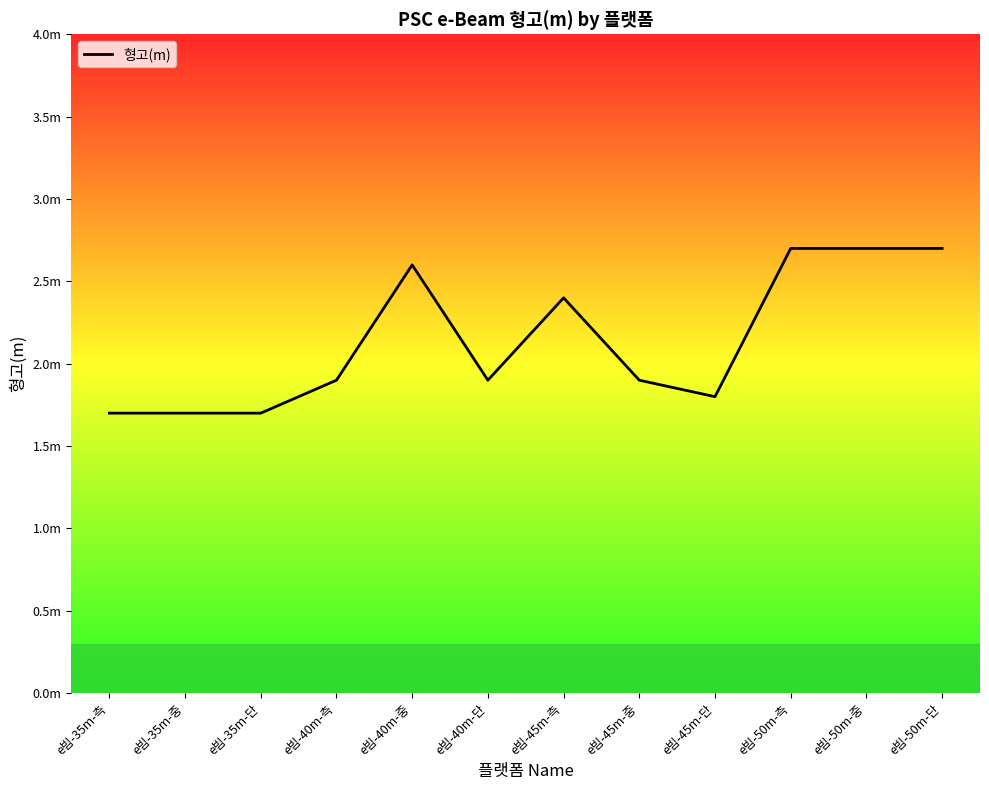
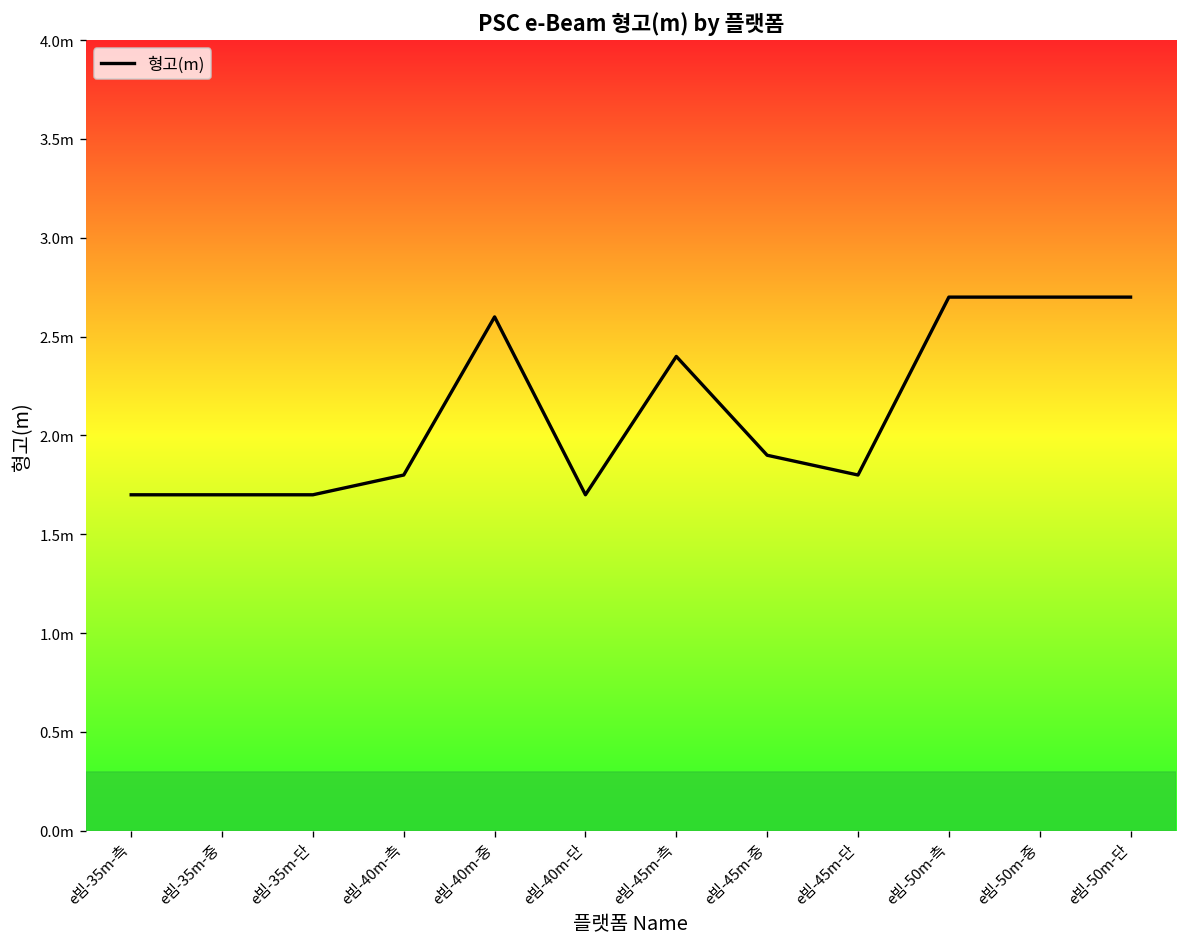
e빔-40m-측: 1.9m -> 1.8m
e빔-40m-단: 1.9m -> 1.7m
